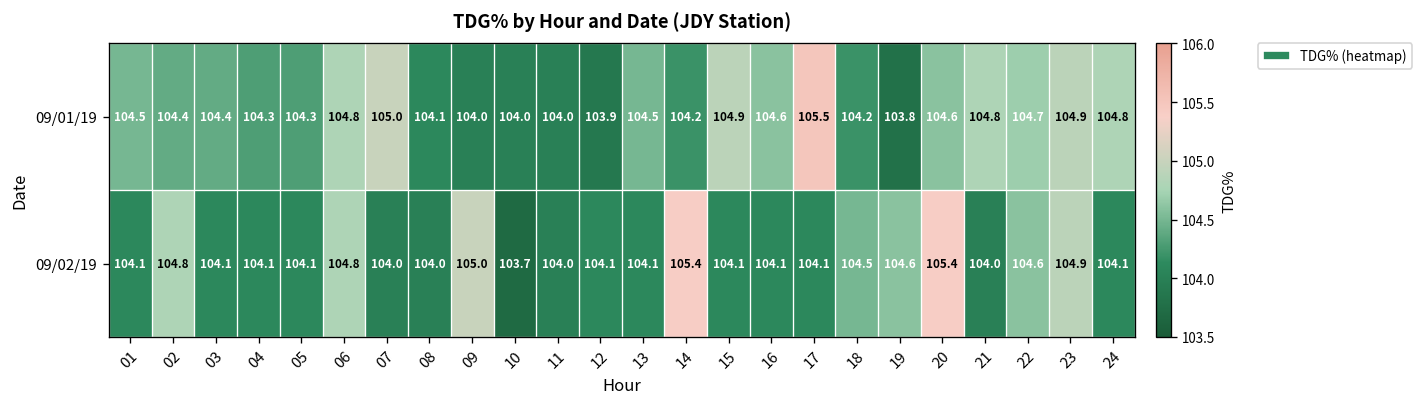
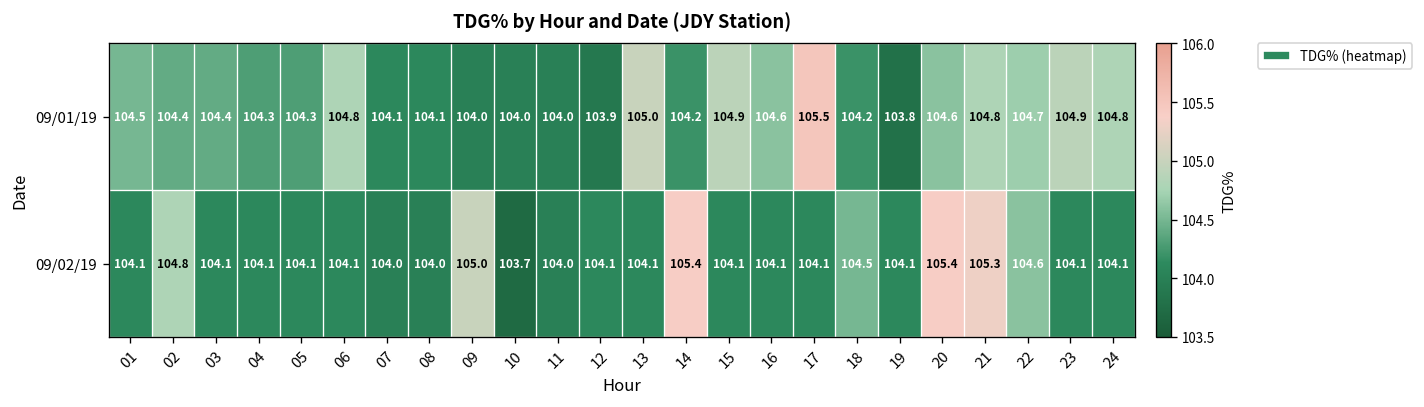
09/01/19, 07: 105.0 -> 104.1
09/01/19, 13: 104.5 -> 105.0
09/02/19, 06: 104.8 -> 104.1
09/02/19, 19: 104.6 -> 104.1
09/02/19, 21: 104.0 -> 105.3
09/02/19, 23: 104.9 -> 104.1
